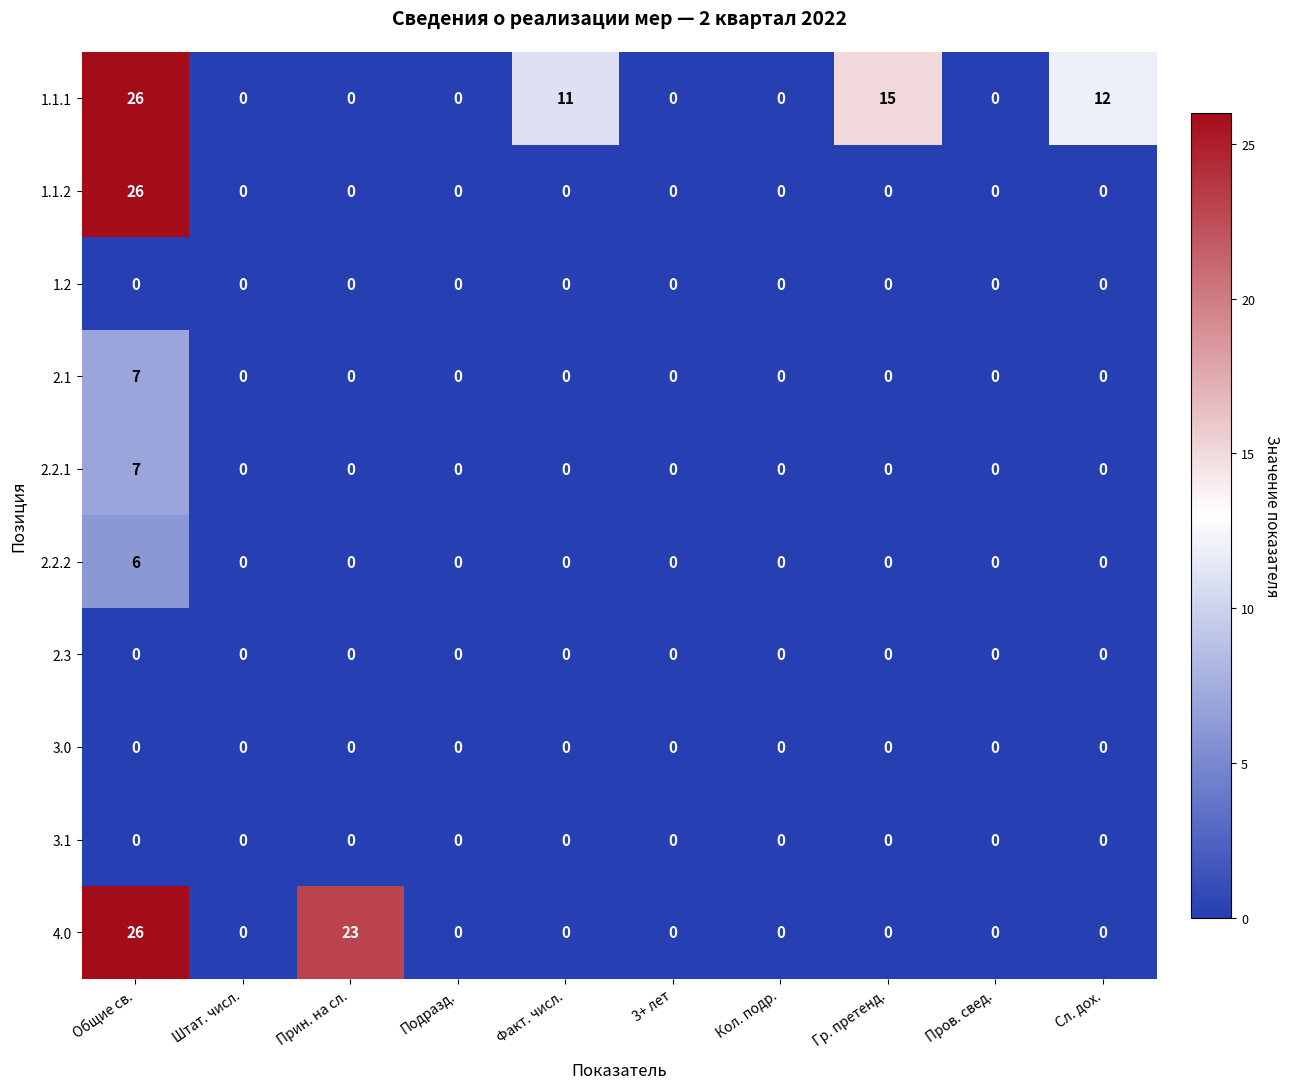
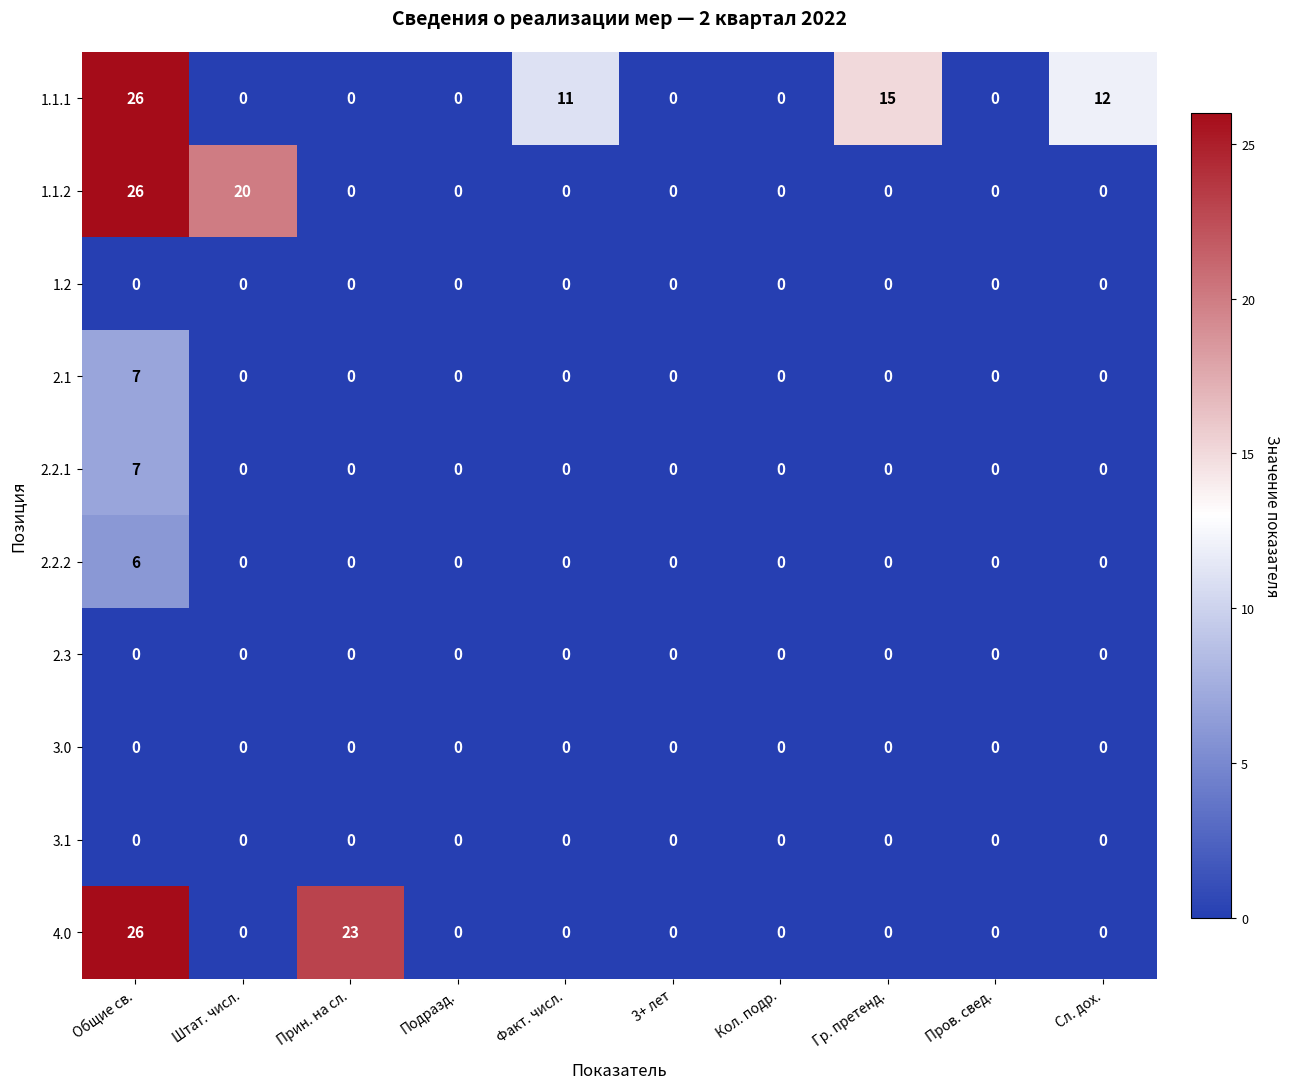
1.1.2, Штат. числ.: 0 -> 20
